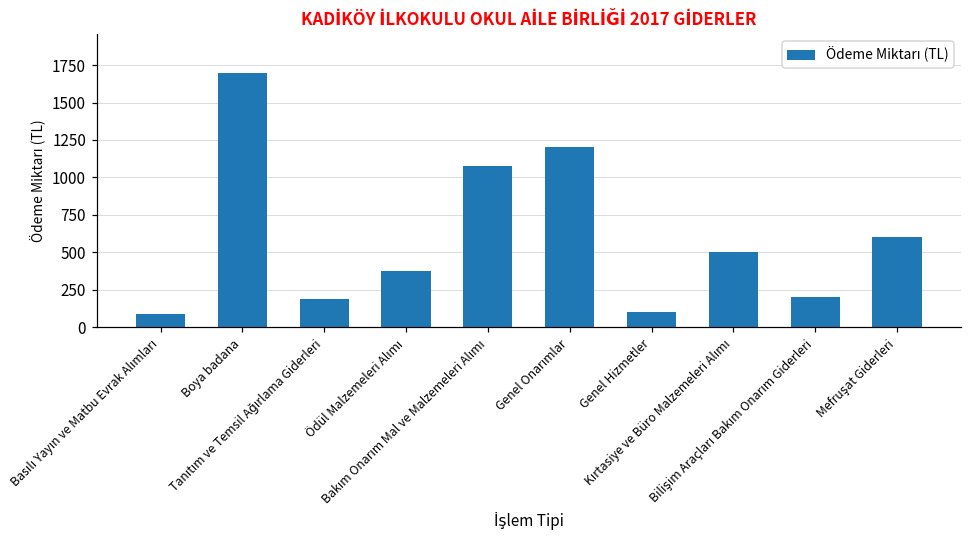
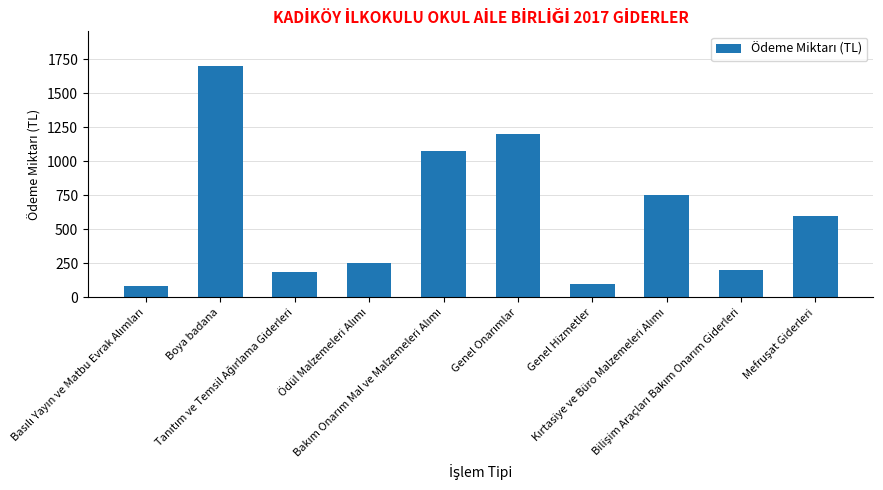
Ödül Malzemeleri Alımı: 370 -> 250
Kırtasiye ve Büro Malzemeleri Alımı: 500 -> 750
